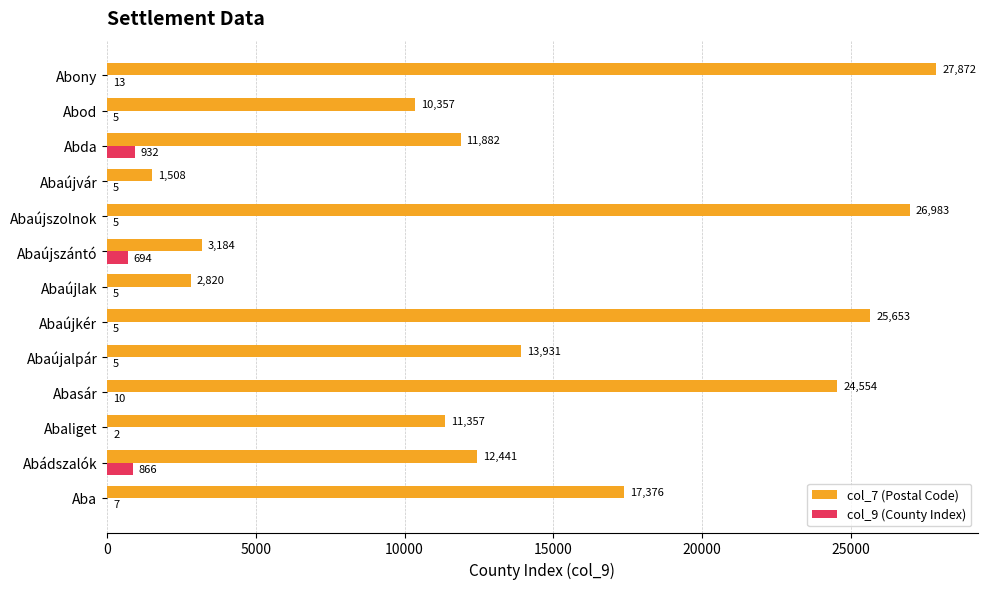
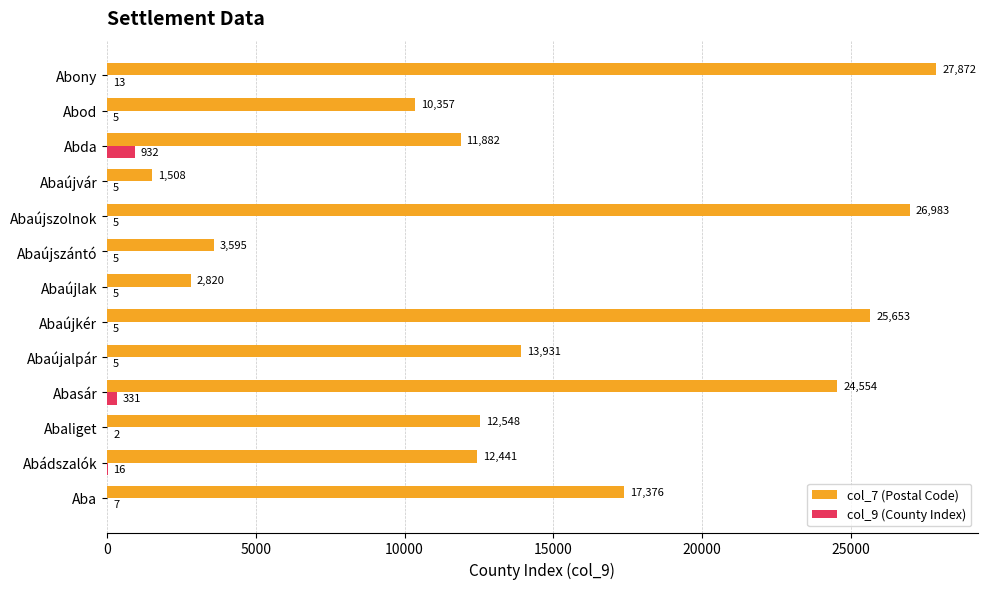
col_7 (Postal Code), Abaújszántó: 3,184 -> 3,595
col_9 (County Index), Abaújszántó: 694 -> 5
col_9 (County Index), Abasár: 10 -> 331
col_7 (Postal Code), Abaliget: 11,357 -> 12,548
col_9 (County Index), Abádszalók: 866 -> 16
